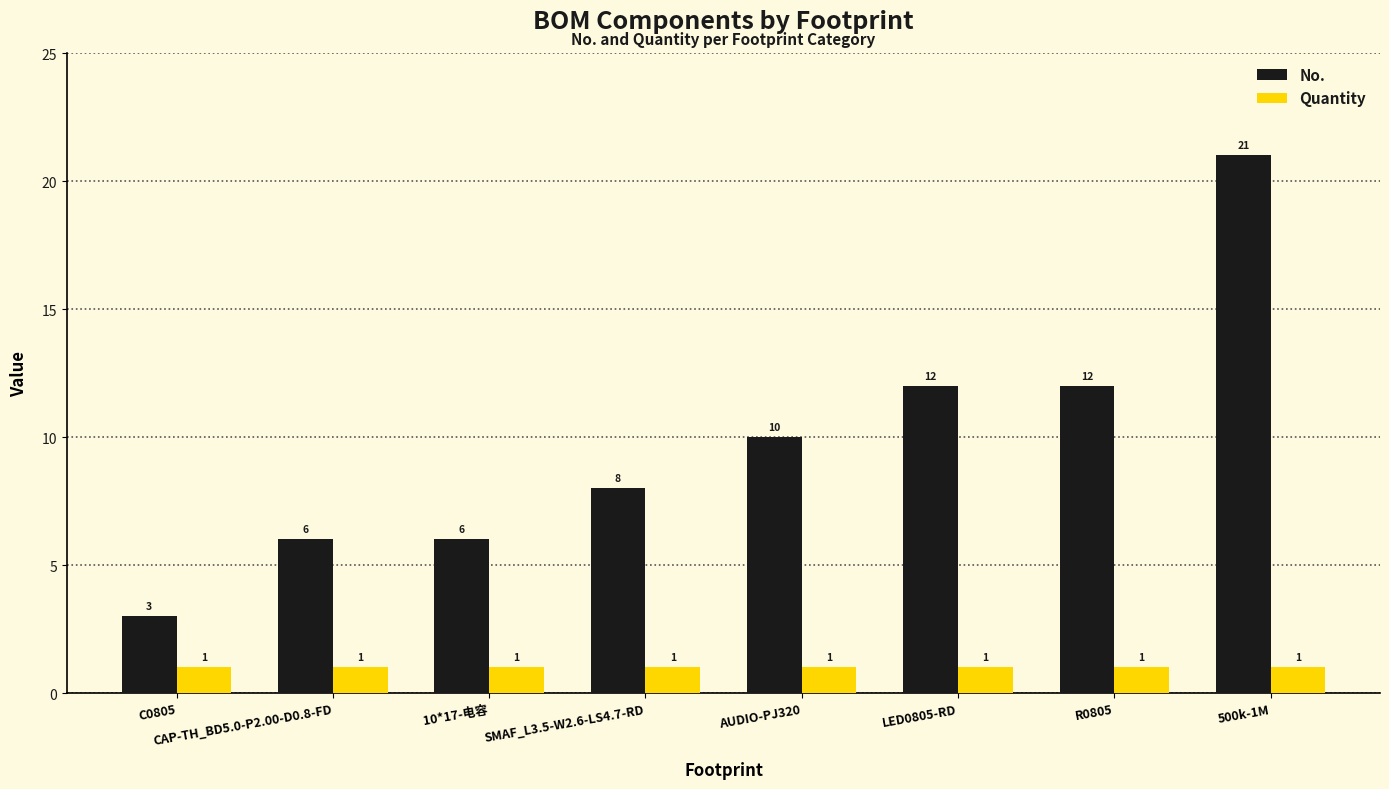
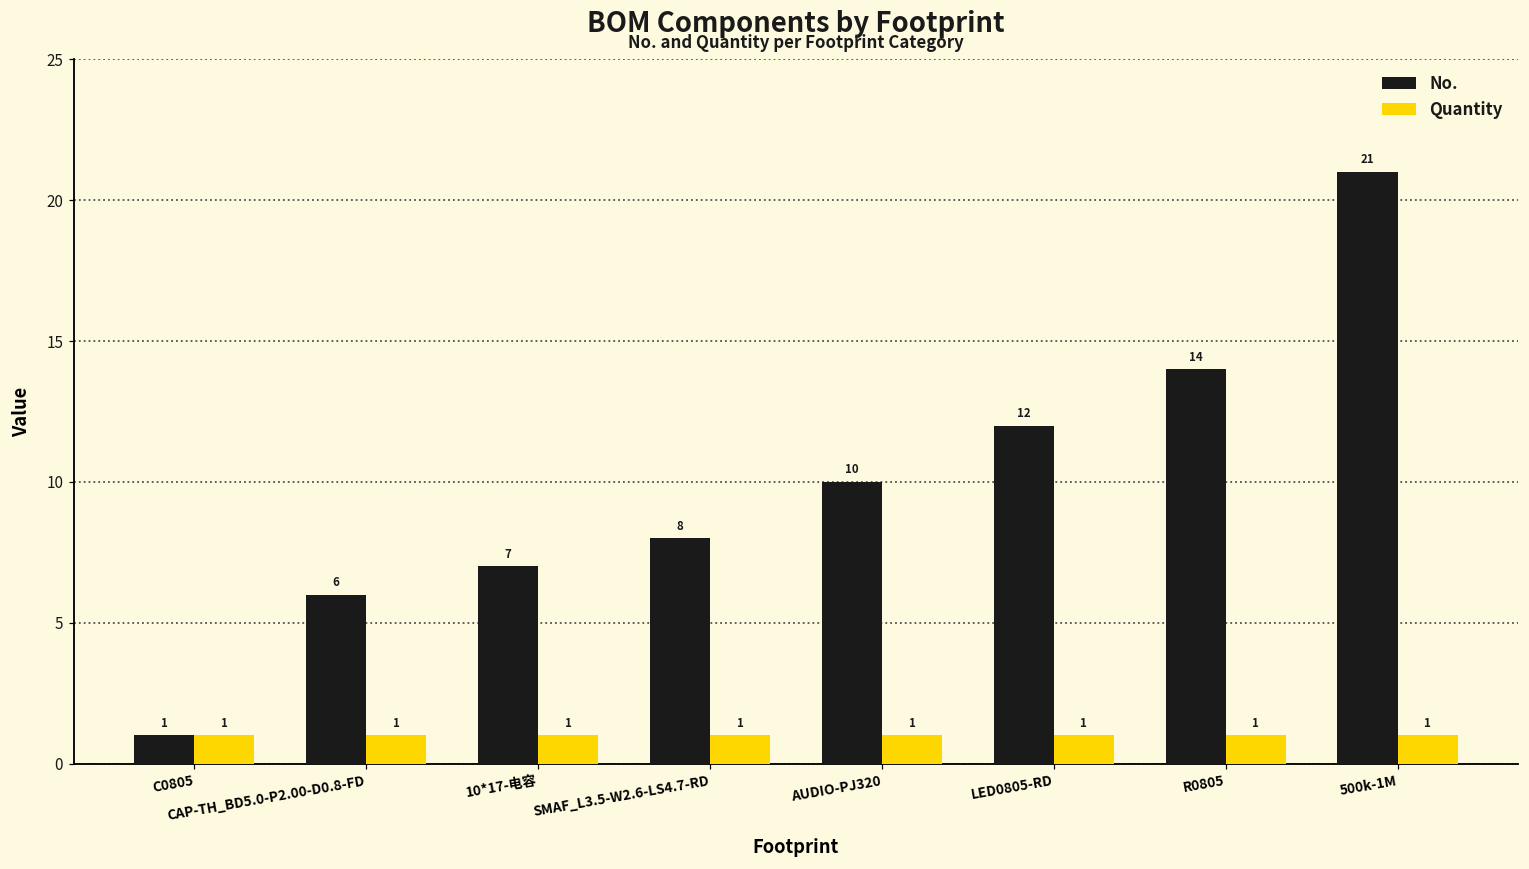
No., C0805: 3 -> 1
No., 10*17-电容: 6 -> 7
No., R0805: 12 -> 14
